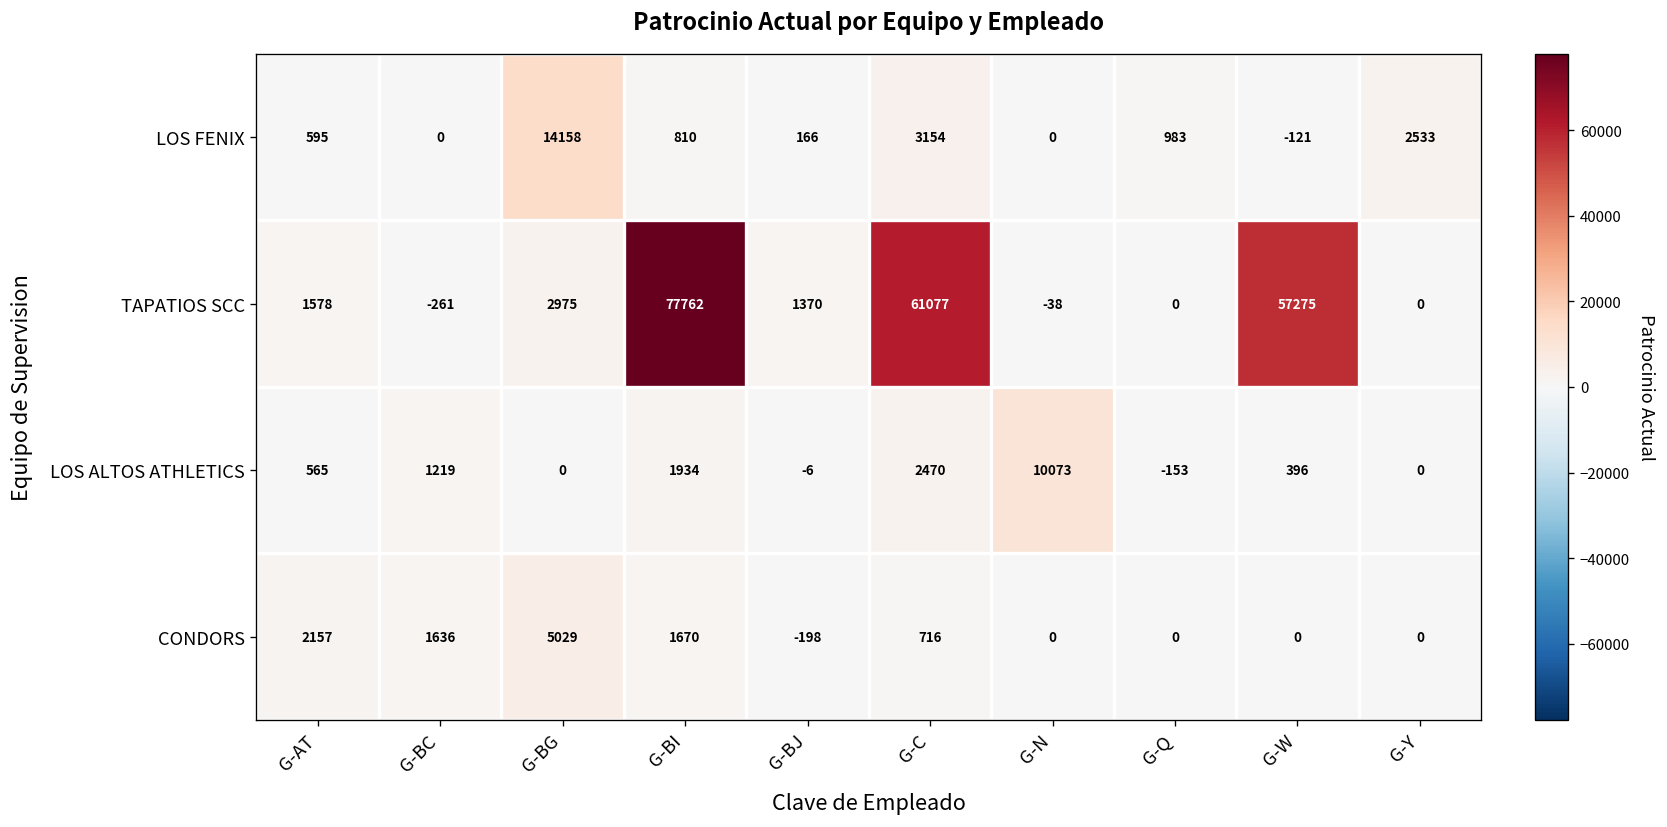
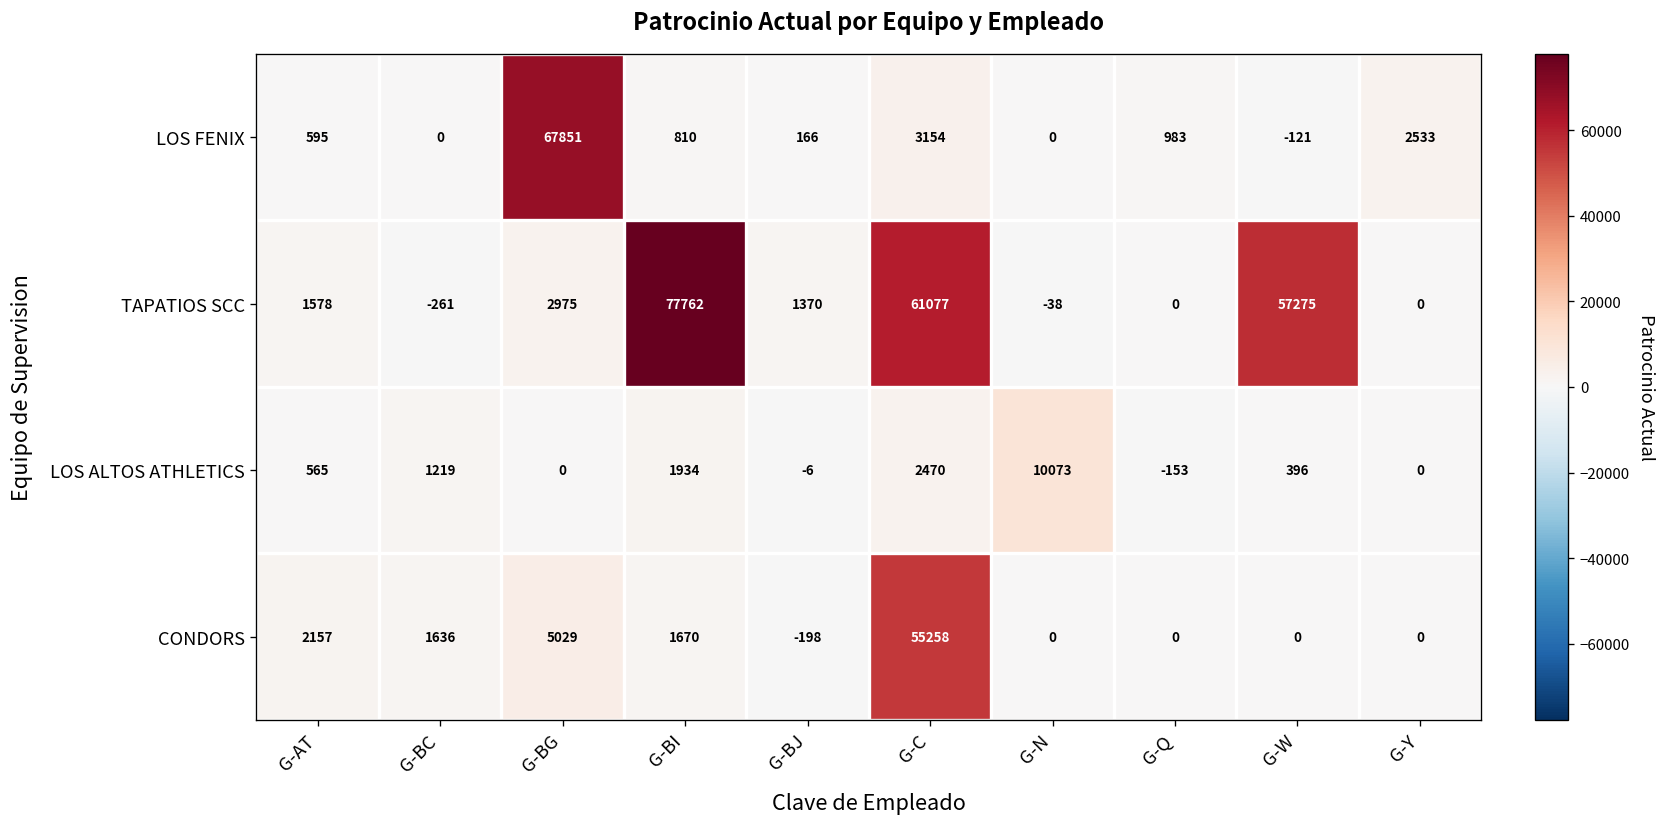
LOS FENIX, G-BG: 14158 -> 67851
CONDORS, G-C: 716 -> 55258
